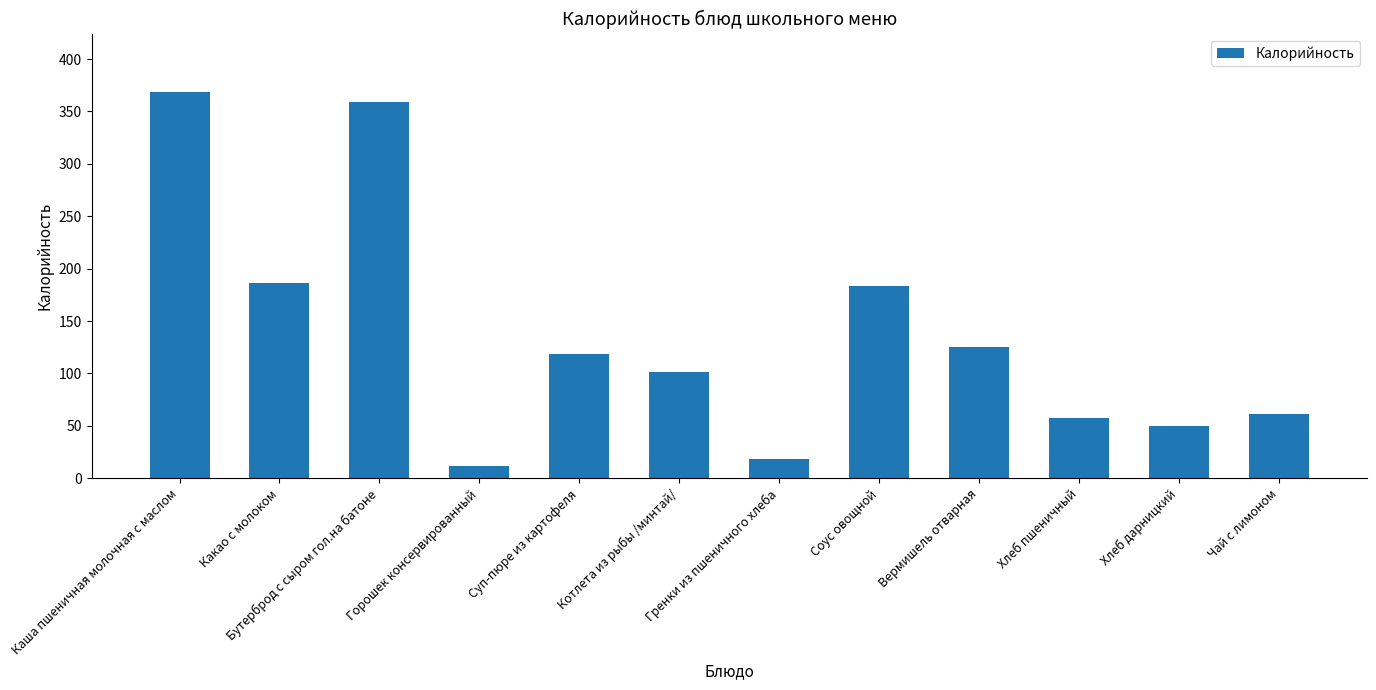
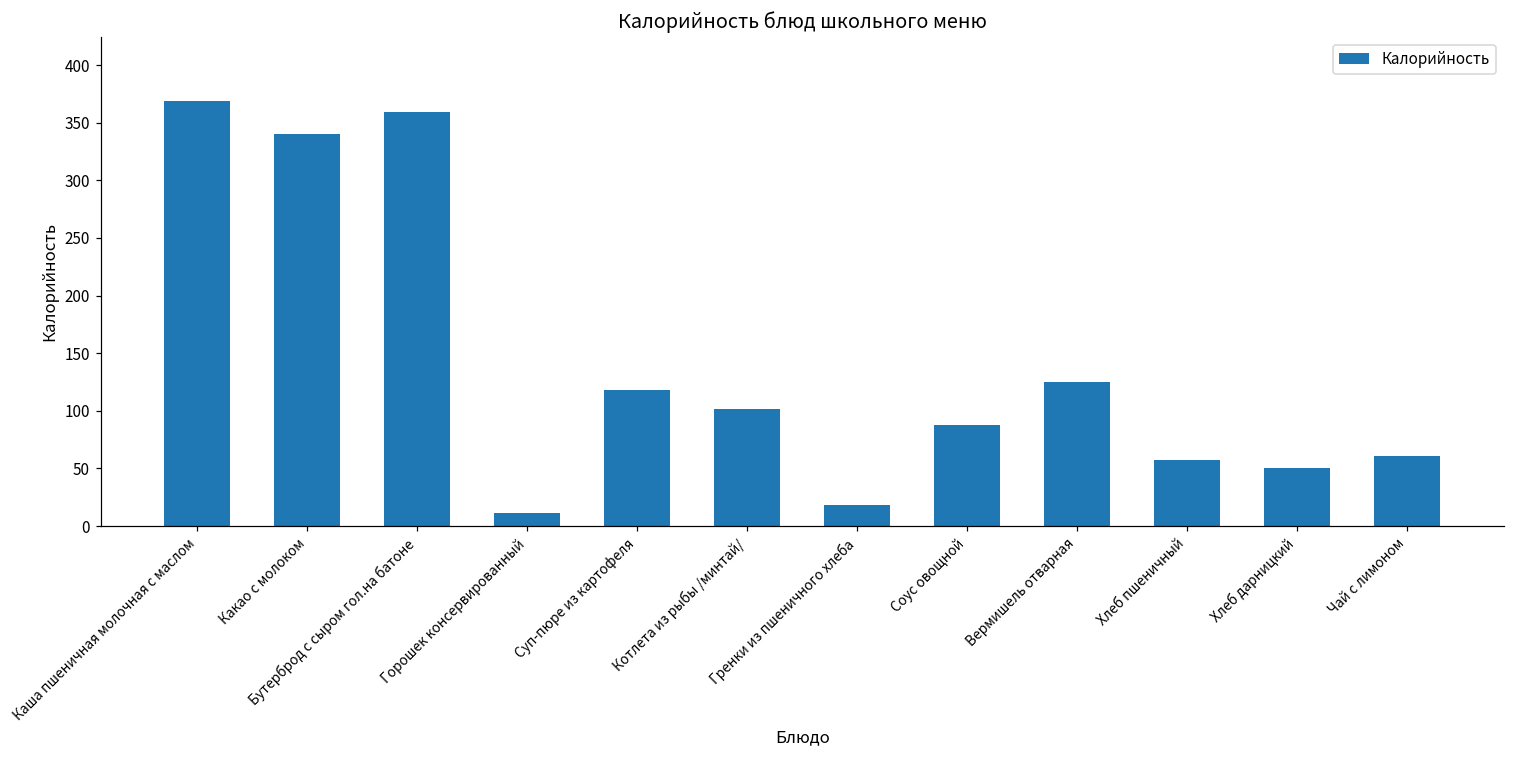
Какао с молоком: 186 -> 340
Соус овощной: 183 -> 88
